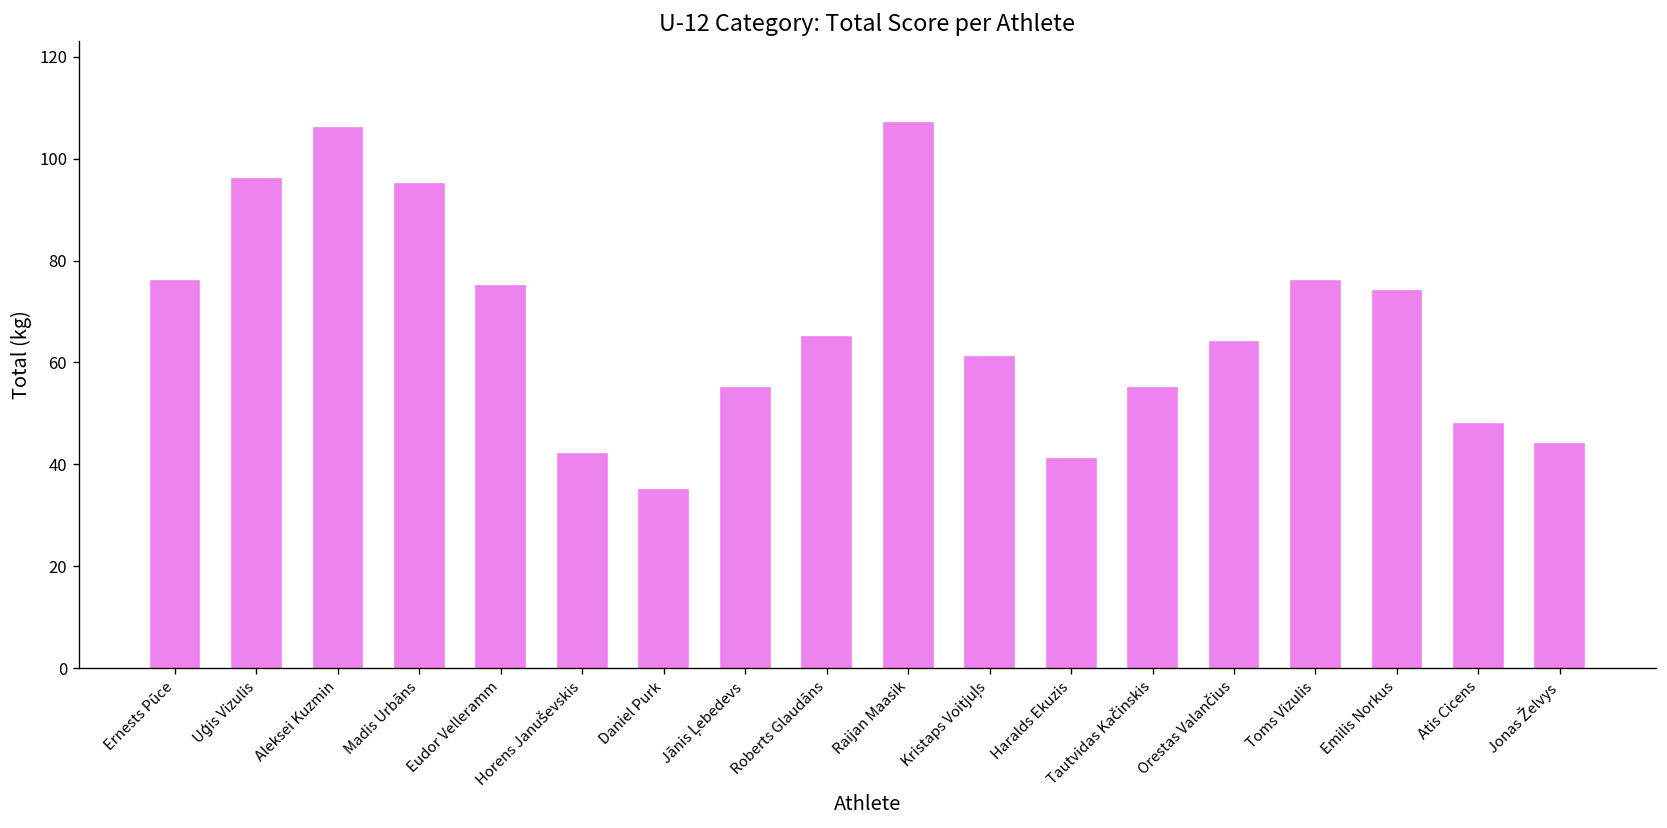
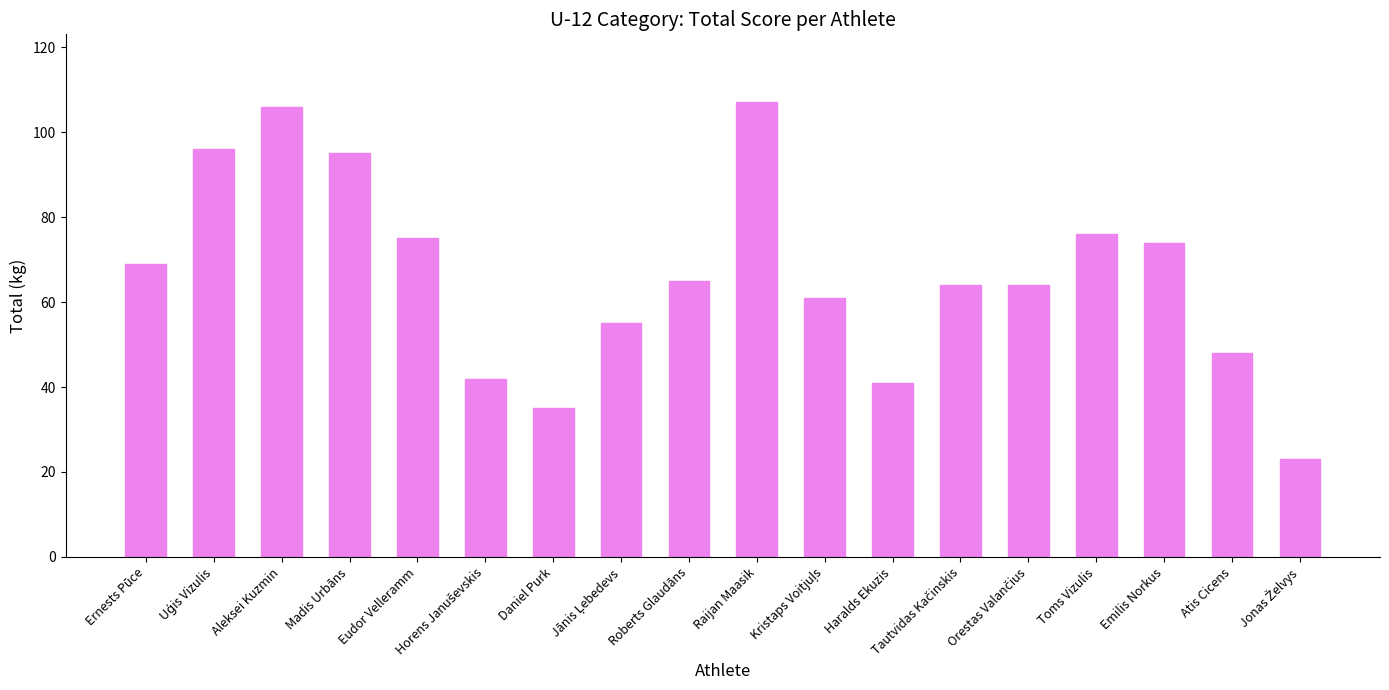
Ernests Pūce: 76 -> 69
Tautvidas Kačinskis: 55 -> 64
Jonas Želvys: 44 -> 23
